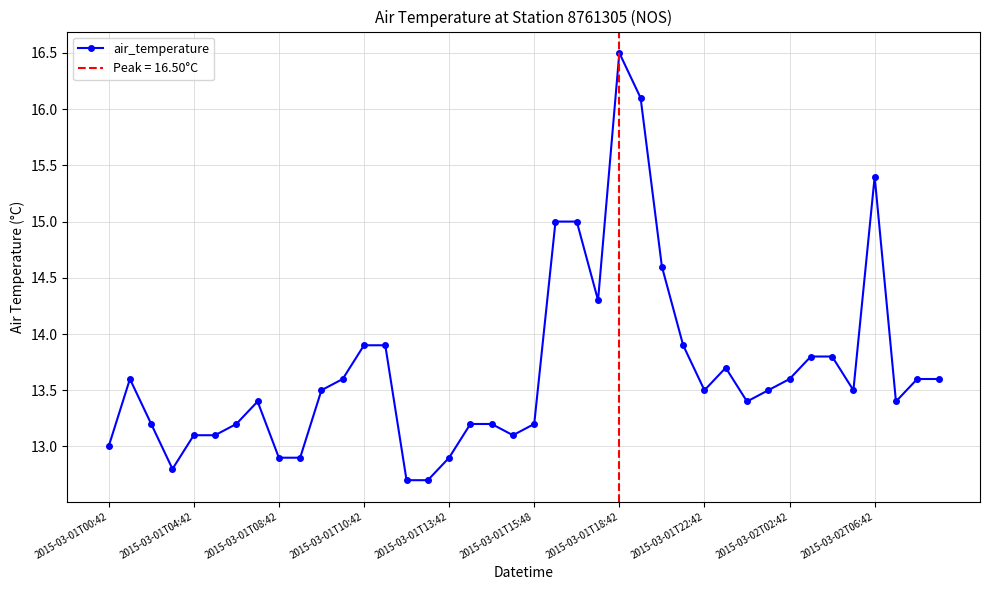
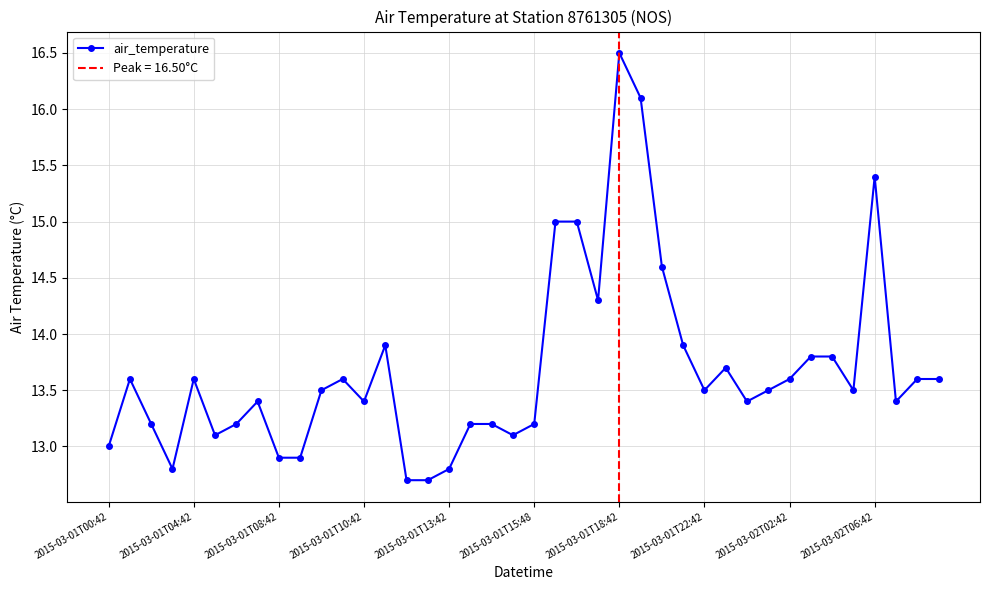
2015-03-01T04:42: 13.1 -> 13.6
2015-03-01T10:42: 13.9 -> 13.4
2015-03-01T13:42: 12.9 -> 12.8
